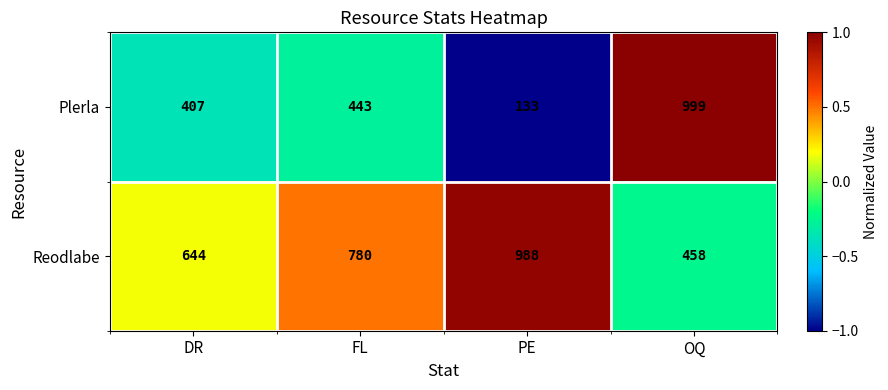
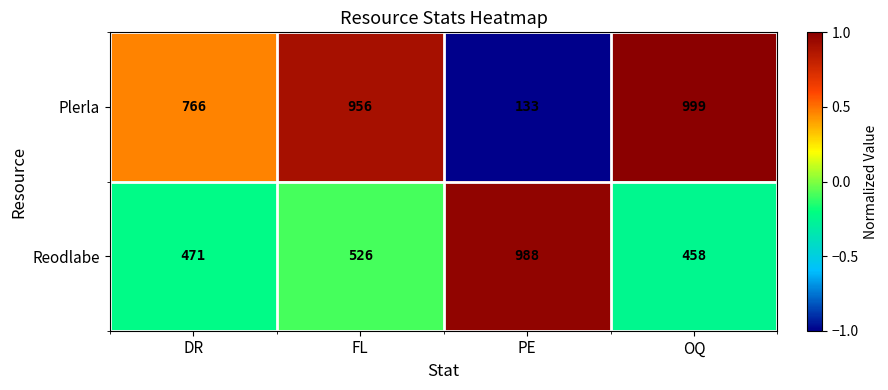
Plerla, DR: 407 -> 766
Plerla, FL: 443 -> 956
Reodlabe, DR: 644 -> 471
Reodlabe, FL: 780 -> 526
